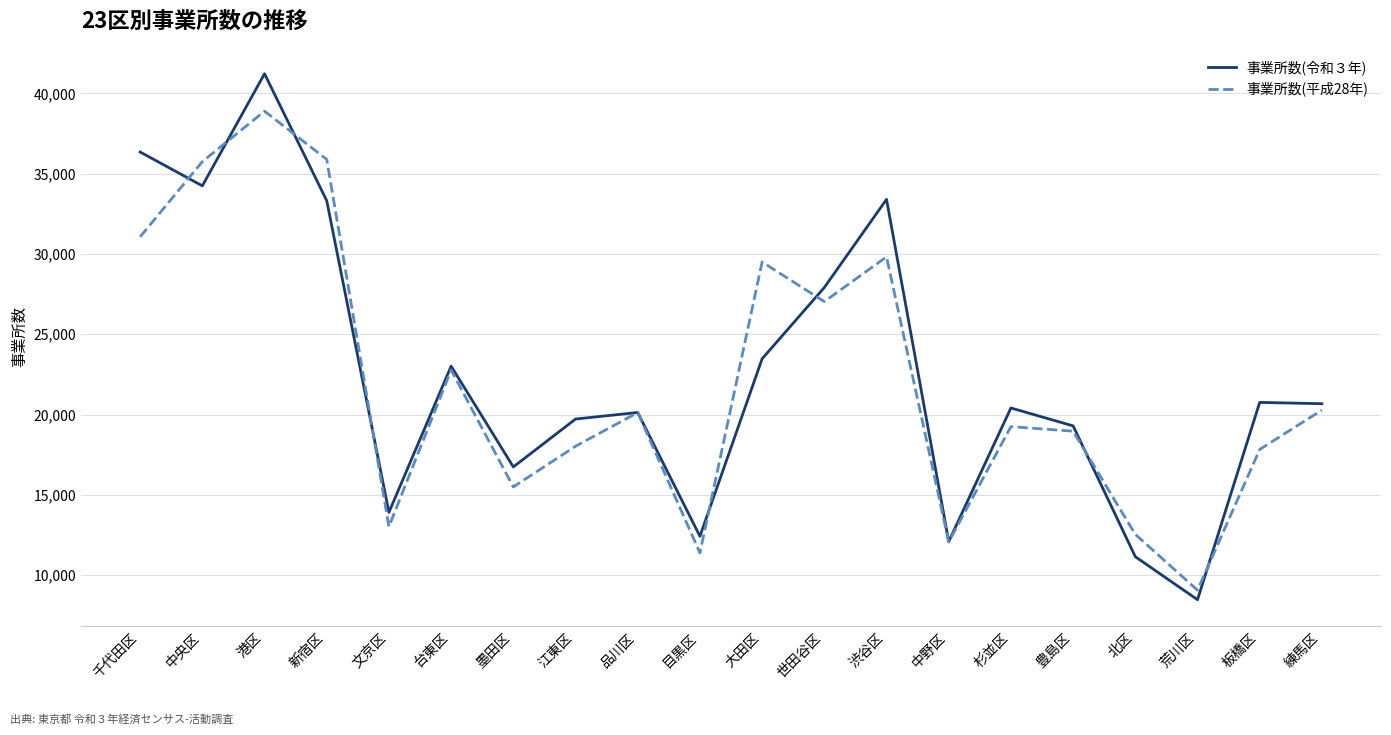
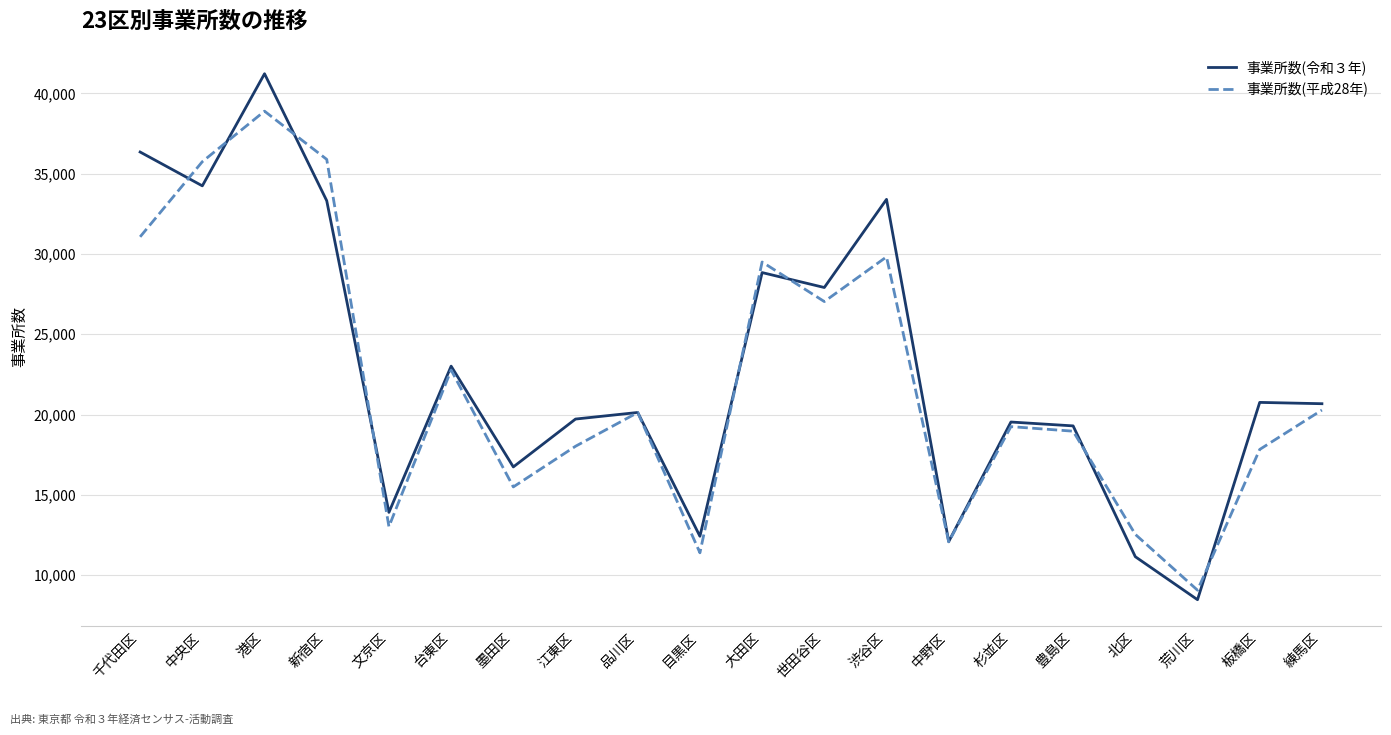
事業所数(令和３年), 大田区: 23,500 -> 28,800
事業所数(令和３年), 杉並区: 20,400 -> 19,500
